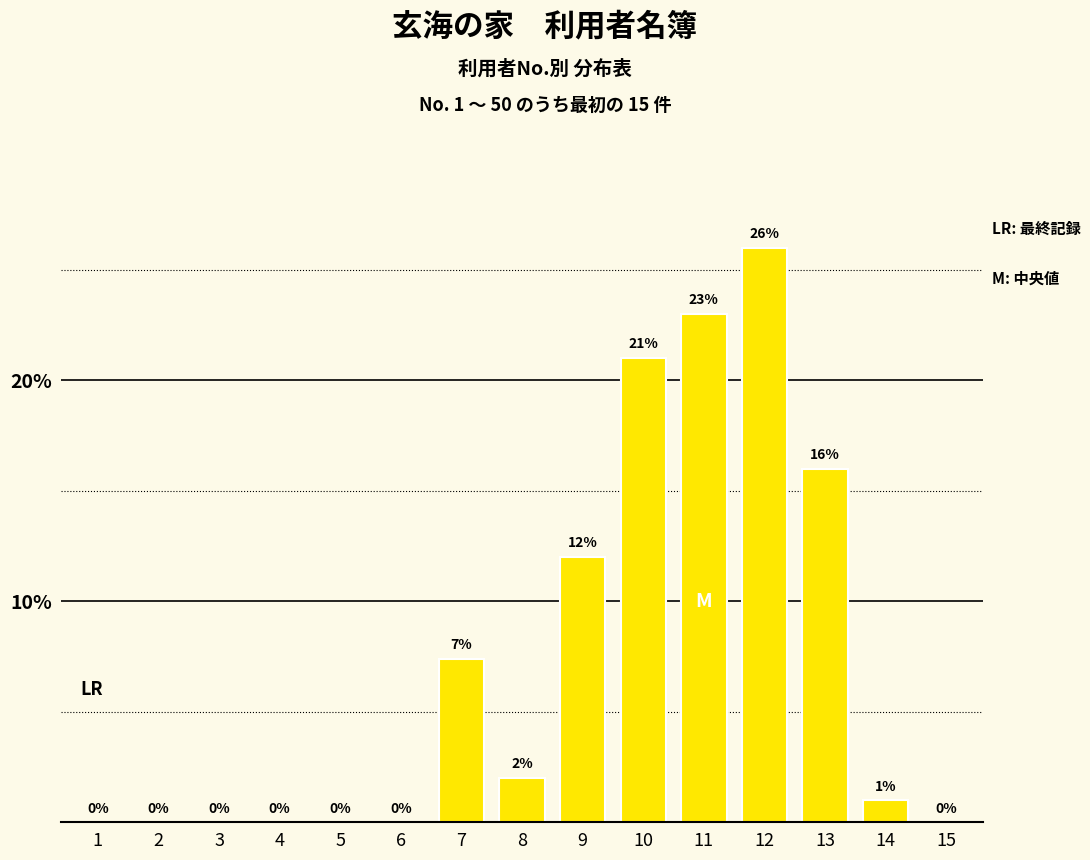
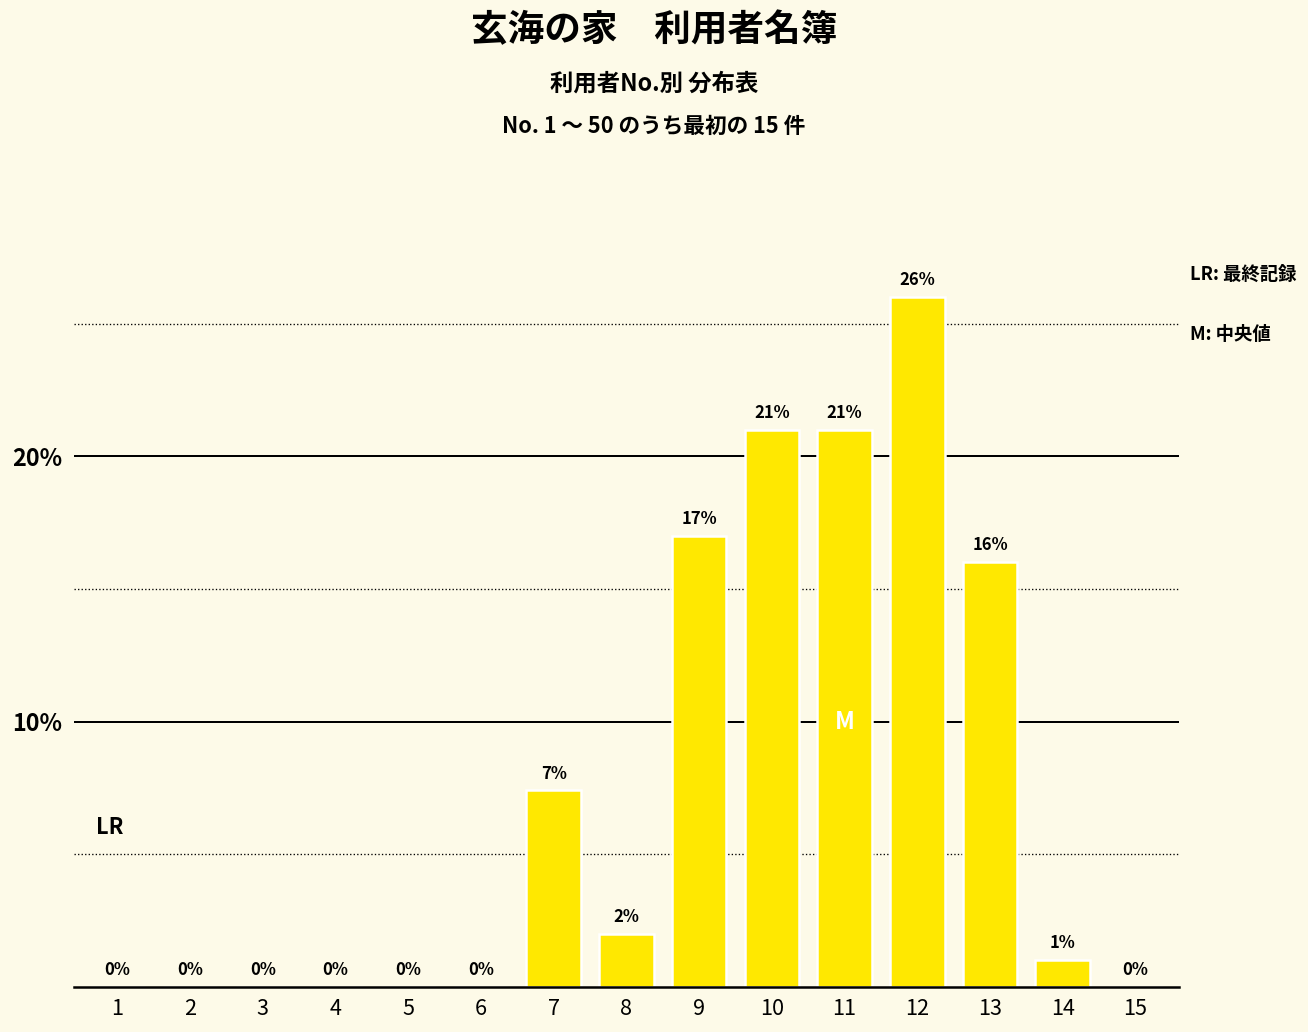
9: 12% -> 17%
11: 23% -> 21%
